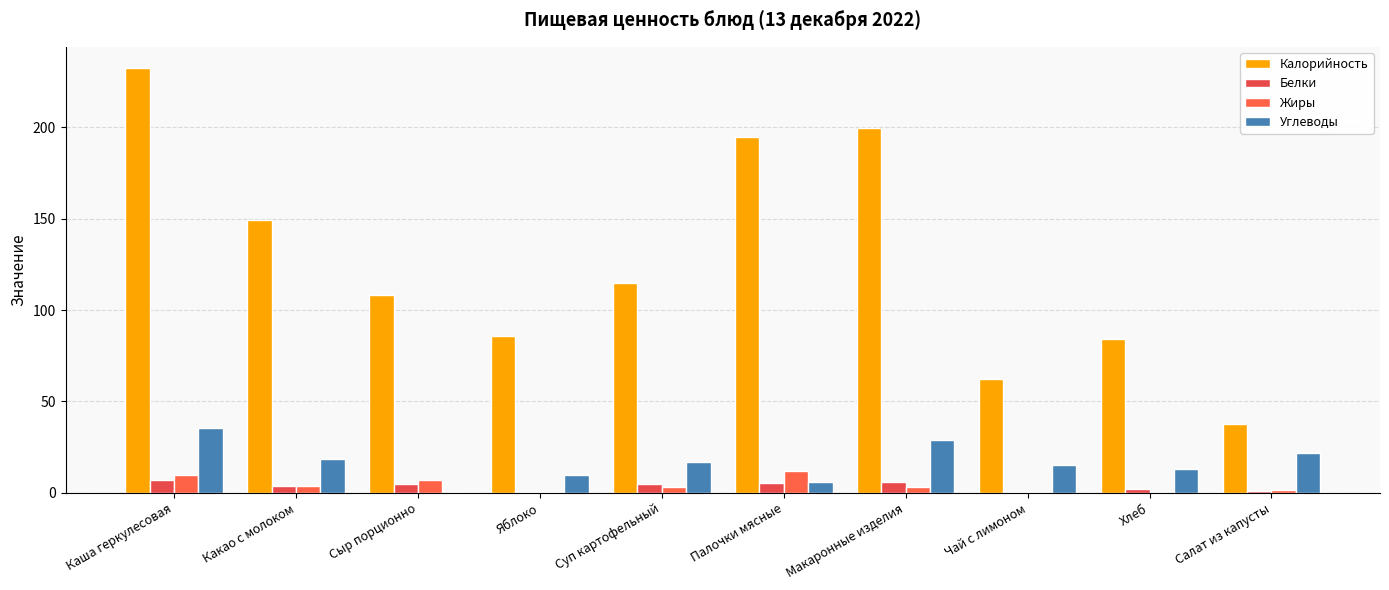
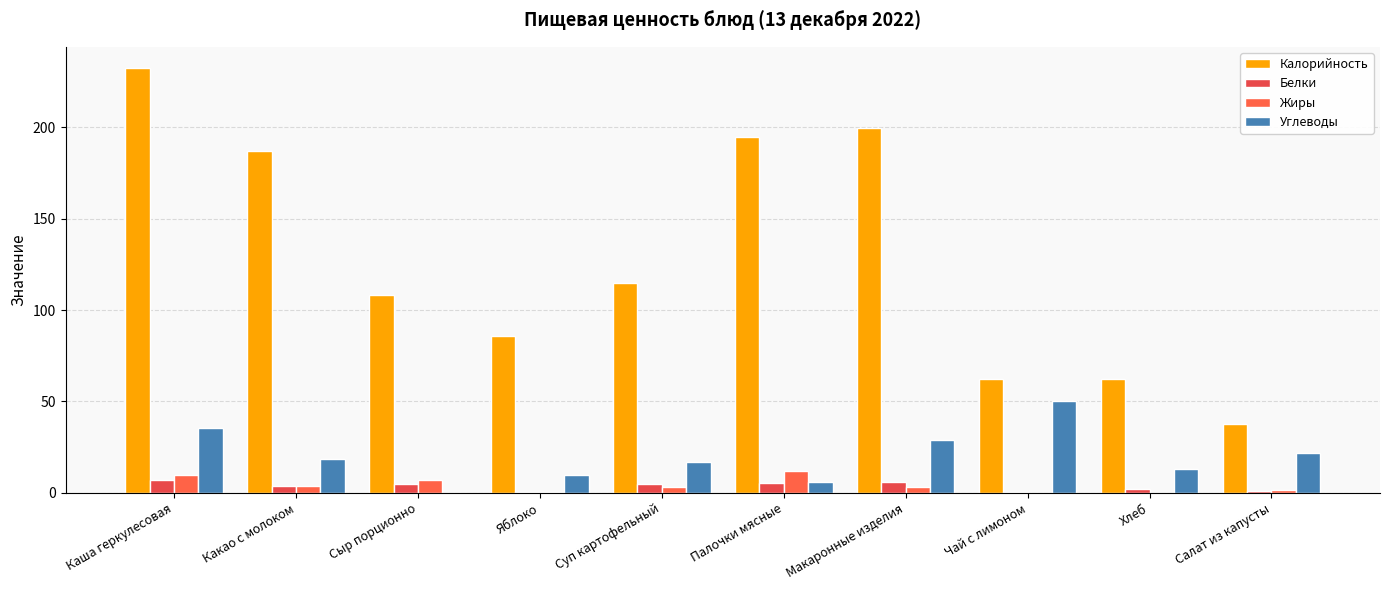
Калорийность, Какао с молоком: 149 -> 187
Углеводы, Чай с лимоном: 15 -> 50
Калорийность, Хлеб: 84 -> 63
